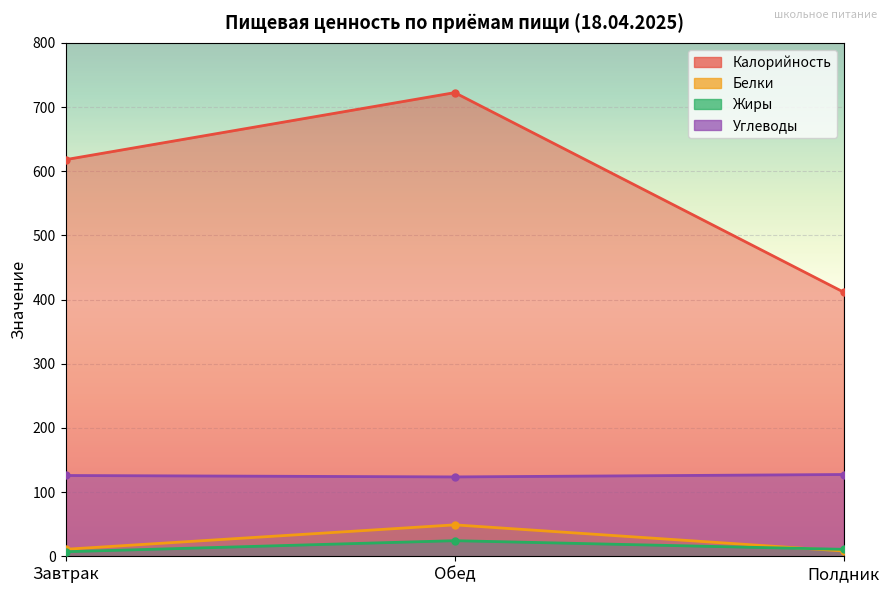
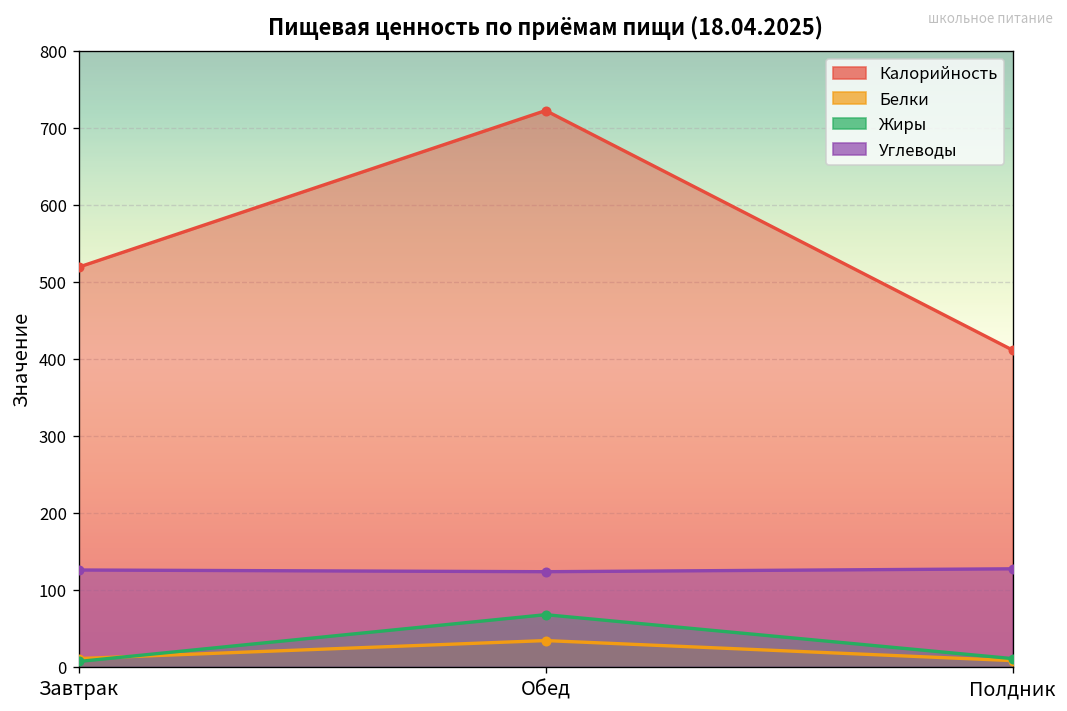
Калорийность, Завтрак: 620 -> 520
Белки, Обед: 50 -> 30
Жиры, Обед: 20 -> 70
